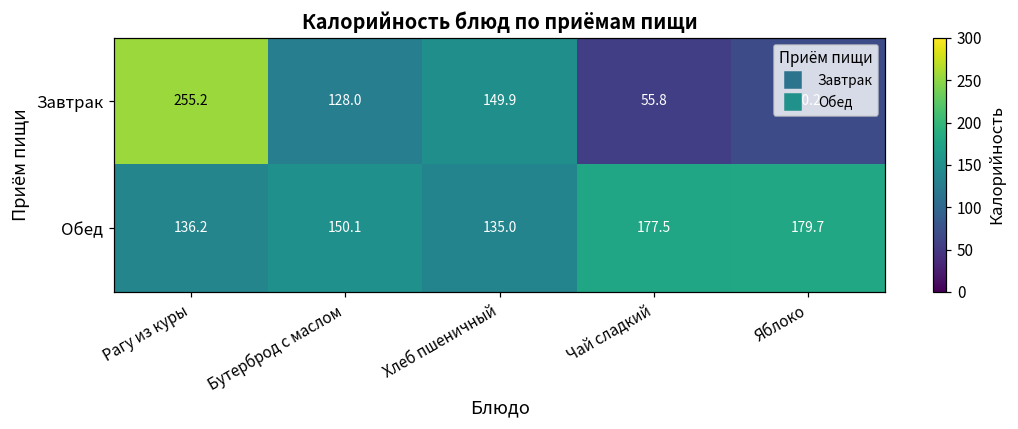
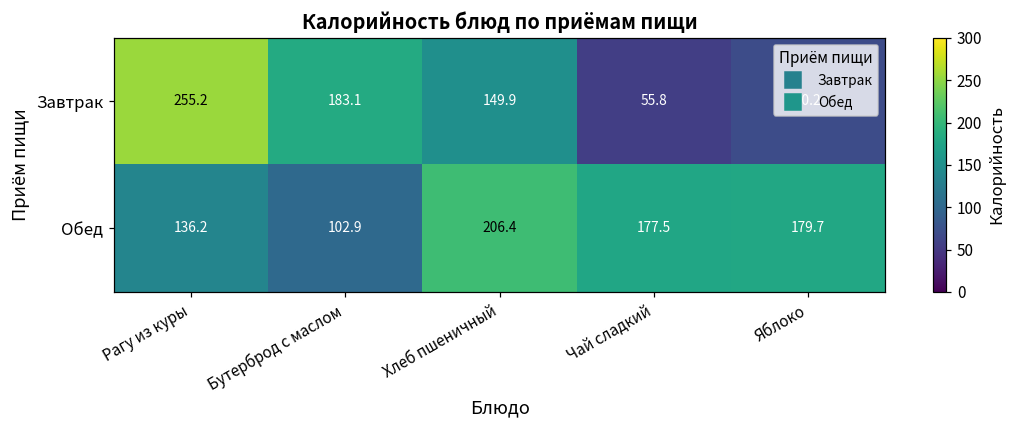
Завтрак, Бутерброд с маслом: 128.0 -> 183.1
Обед, Бутерброд с маслом: 150.1 -> 102.9
Обед, Хлеб пшеничный: 135.0 -> 206.4
